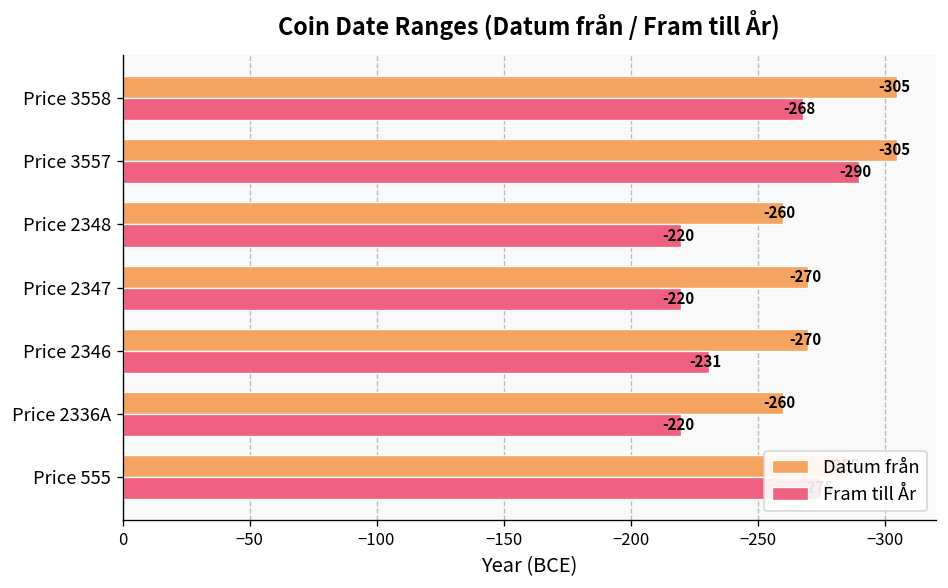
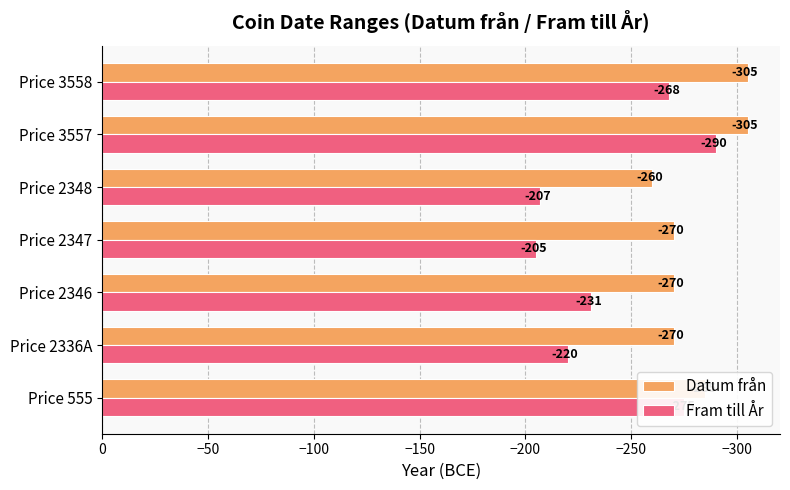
Fram till År, Price 2348: -220 -> -207
Fram till År, Price 2347: -220 -> -205
Datum från, Price 2336A: -260 -> -270
